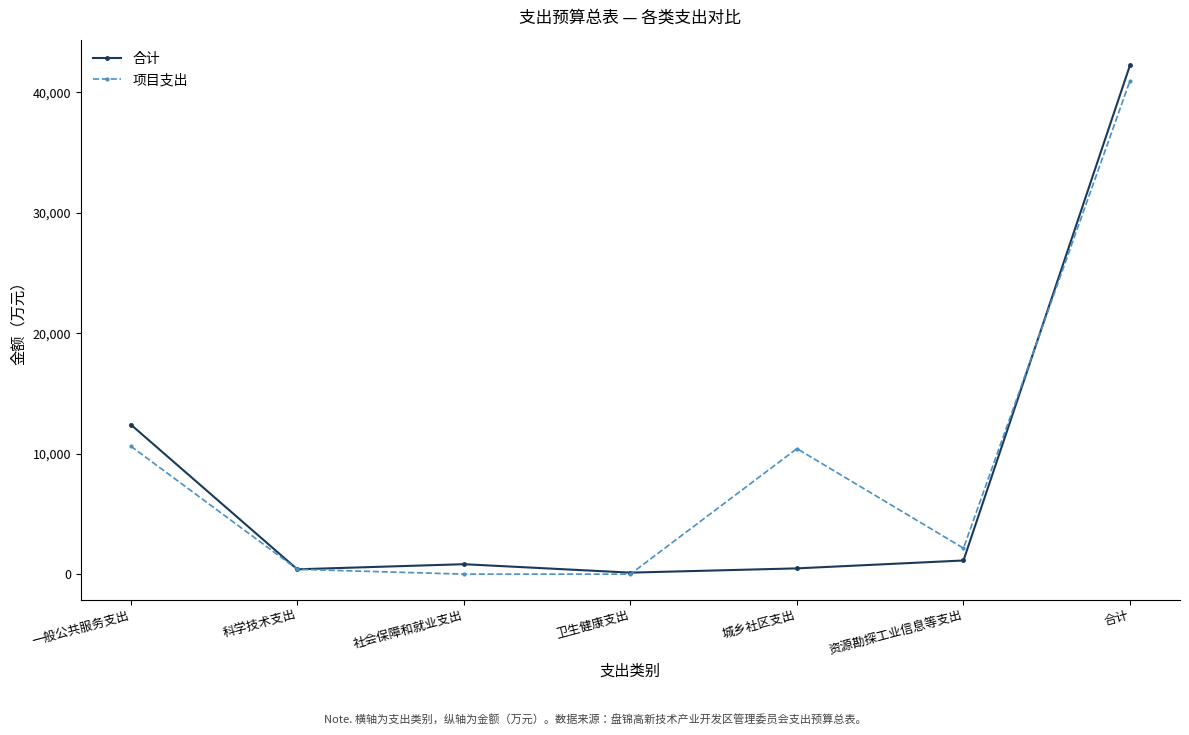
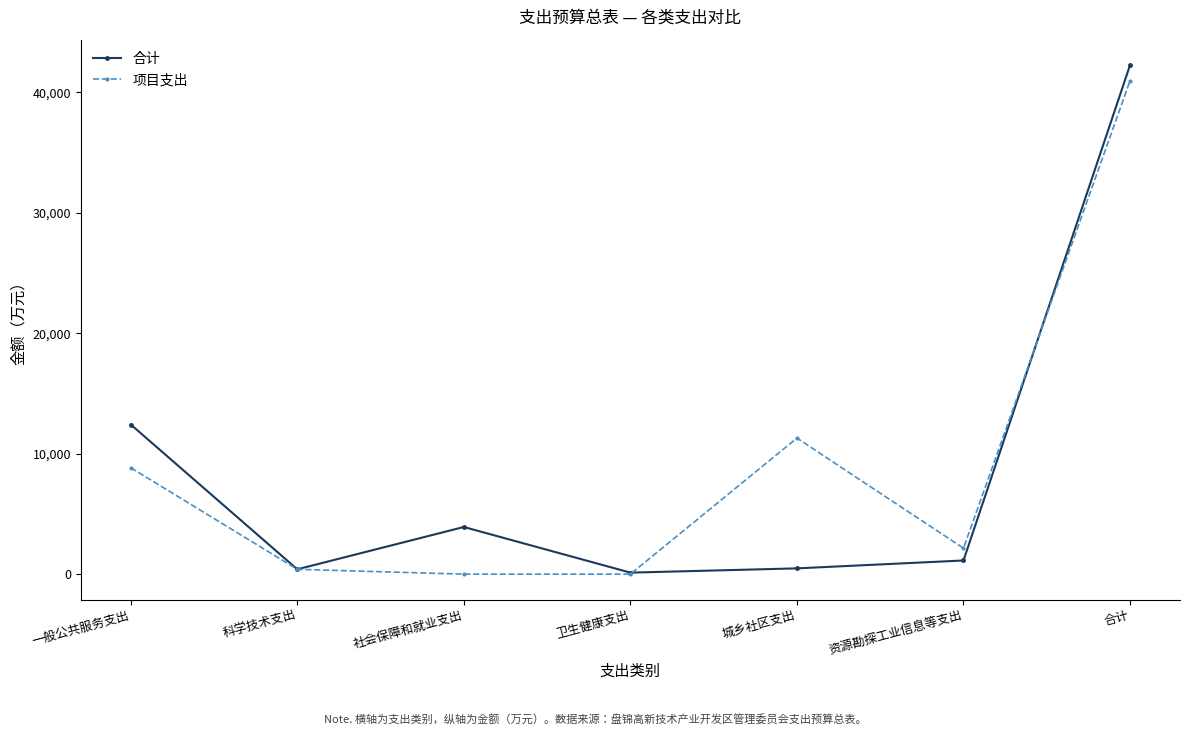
项目支出, 一般公共服务支出: 10,600 -> 8,800
合计, 社会保障和就业支出: 800 -> 3,900
项目支出, 城乡社区支出: 10,400 -> 11,300
